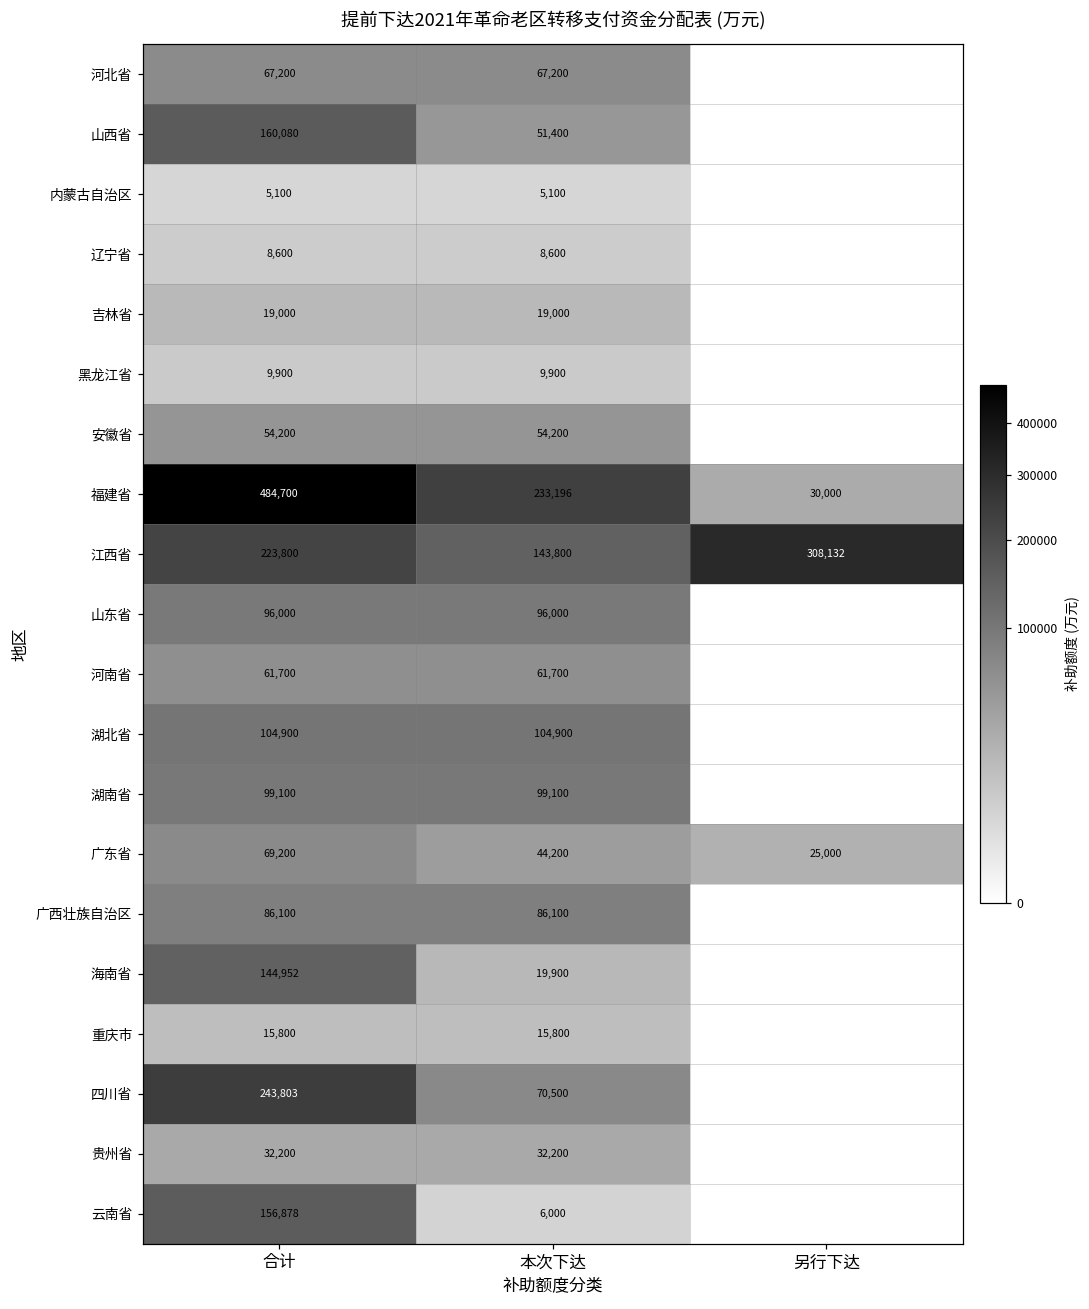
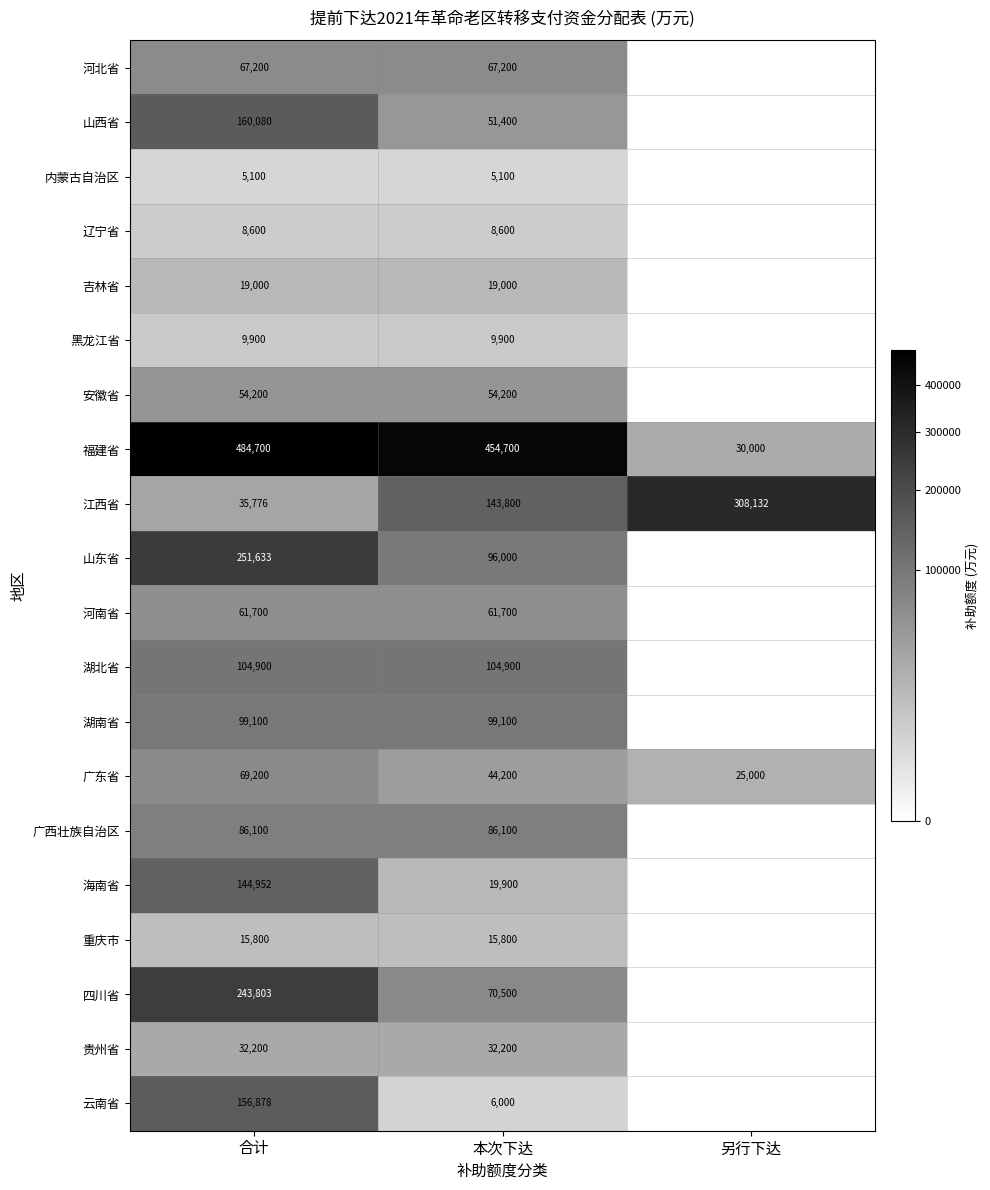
福建省, 本次下达: 233,196 -> 454,700
江西省, 合计: 223,800 -> 35,776
山东省, 合计: 96,000 -> 251,633
